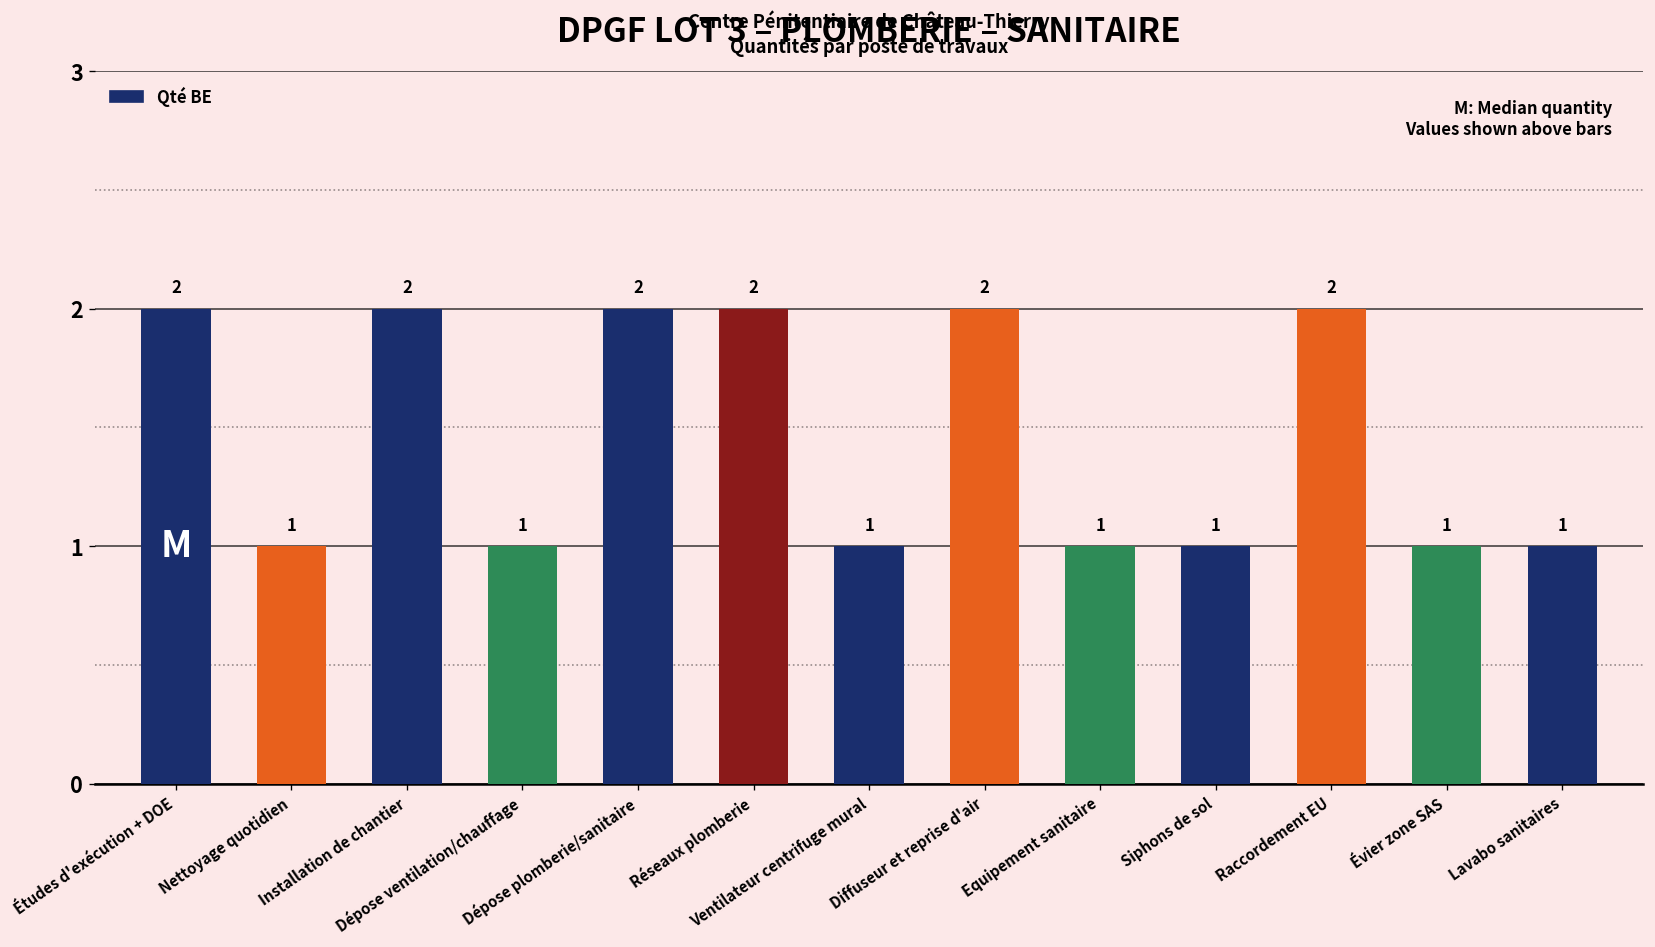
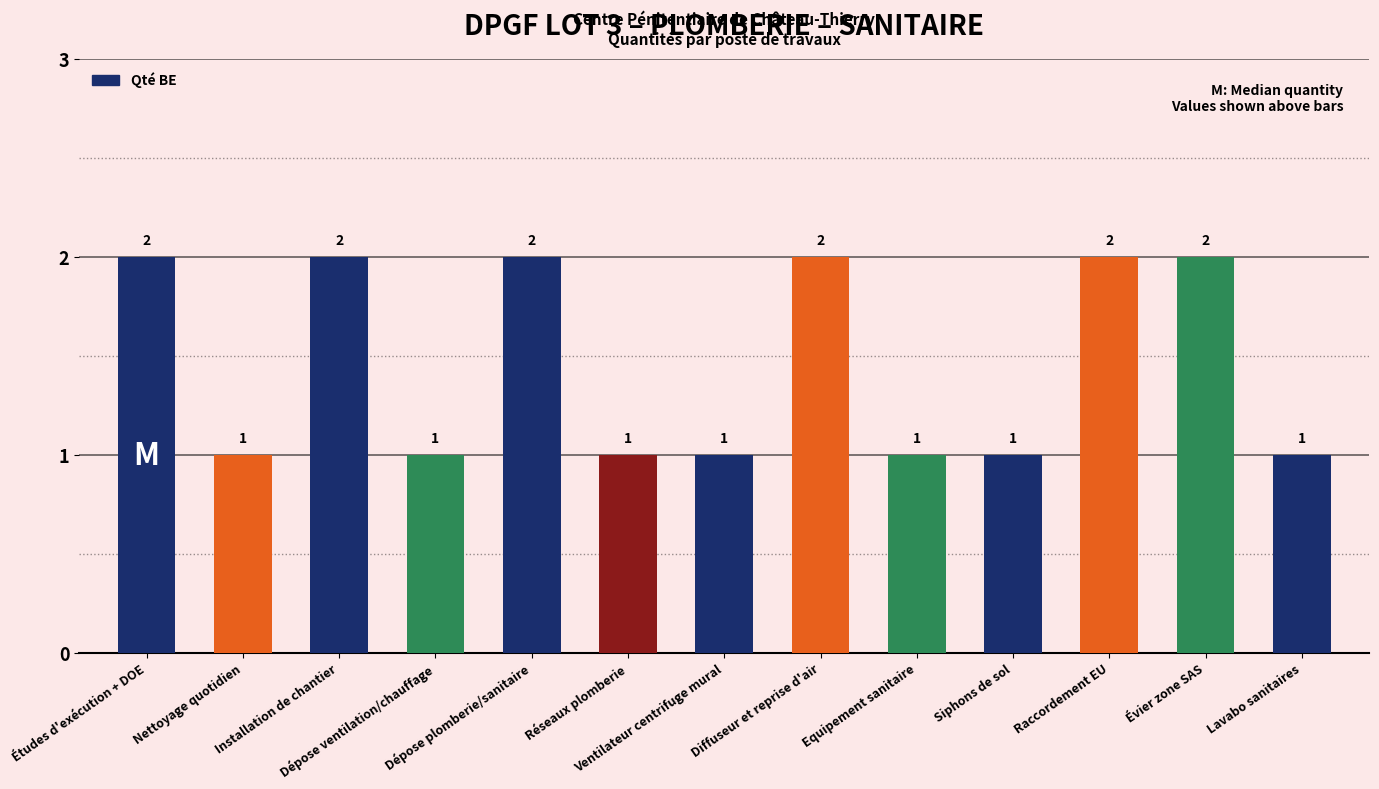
Réseaux plomberie: 2 -> 1
Évier zone SAS: 1 -> 2
